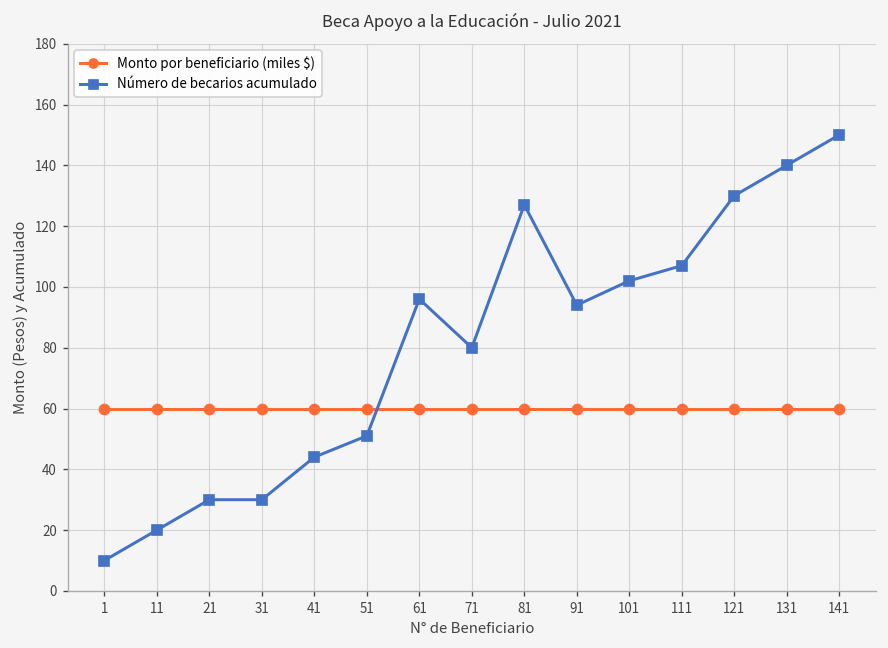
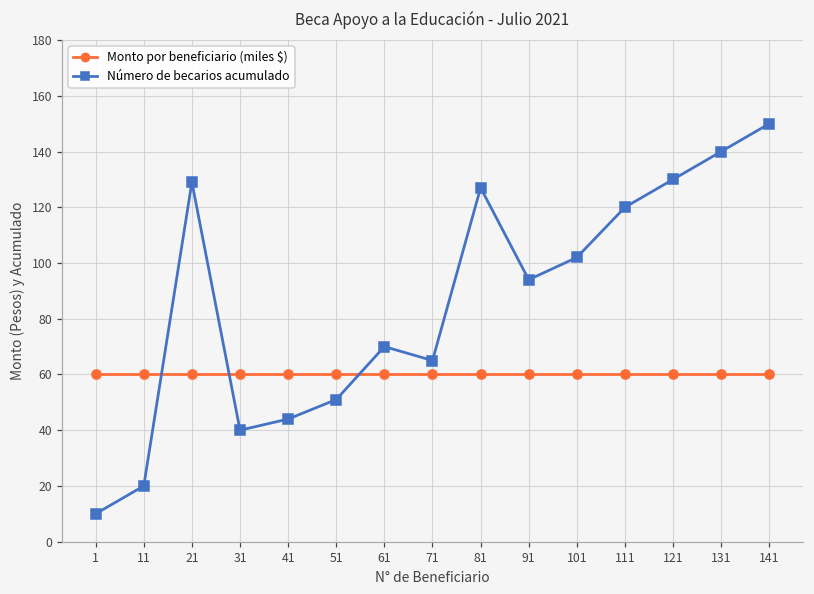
Número de becarios acumulado, 21: 30 -> 129
Número de becarios acumulado, 31: 30 -> 40
Número de becarios acumulado, 61: 96 -> 70
Número de becarios acumulado, 71: 80 -> 65
Número de becarios acumulado, 111: 107 -> 120
